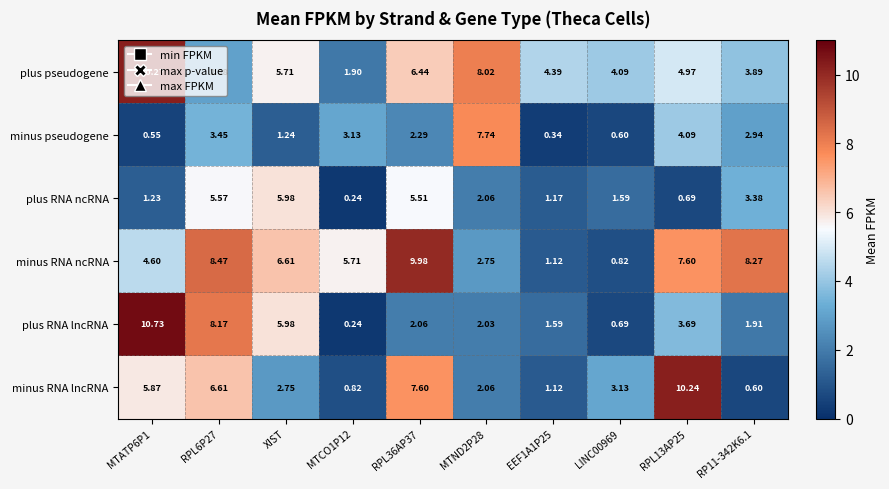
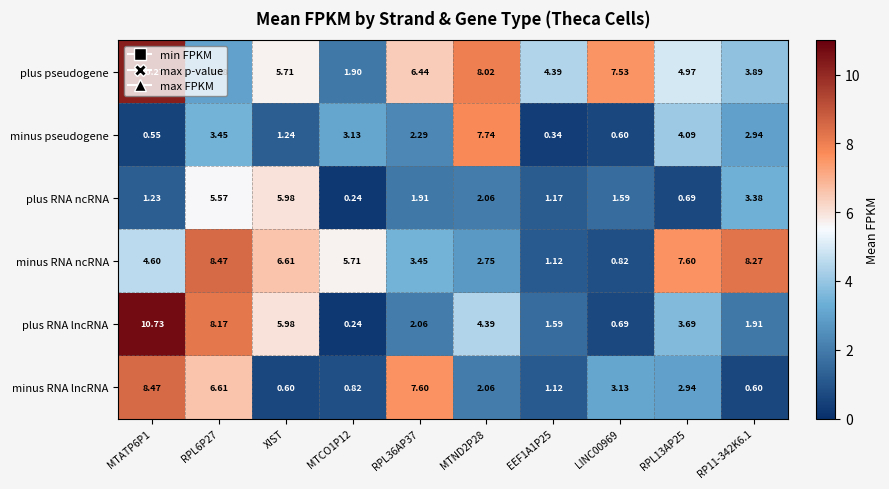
plus pseudogene, LINC00969: 4.09 -> 7.53
plus RNA ncRNA, RPL36AP37: 5.51 -> 1.91
minus RNA ncRNA, RPL36AP37: 9.98 -> 3.45
plus RNA lncRNA, MTND2P28: 2.03 -> 4.39
minus RNA lncRNA, MTATP6P1: 5.87 -> 8.47
minus RNA lncRNA, XIST: 2.75 -> 0.60
minus RNA lncRNA, RPL13AP25: 10.24 -> 2.94
